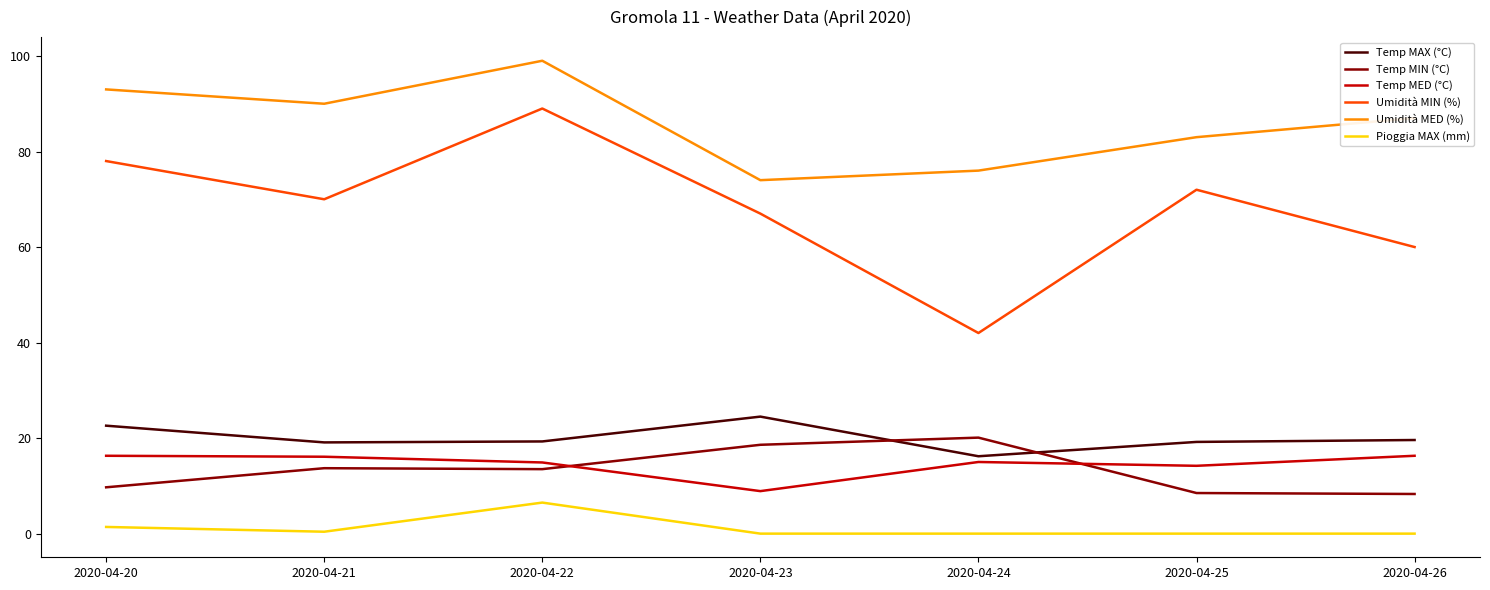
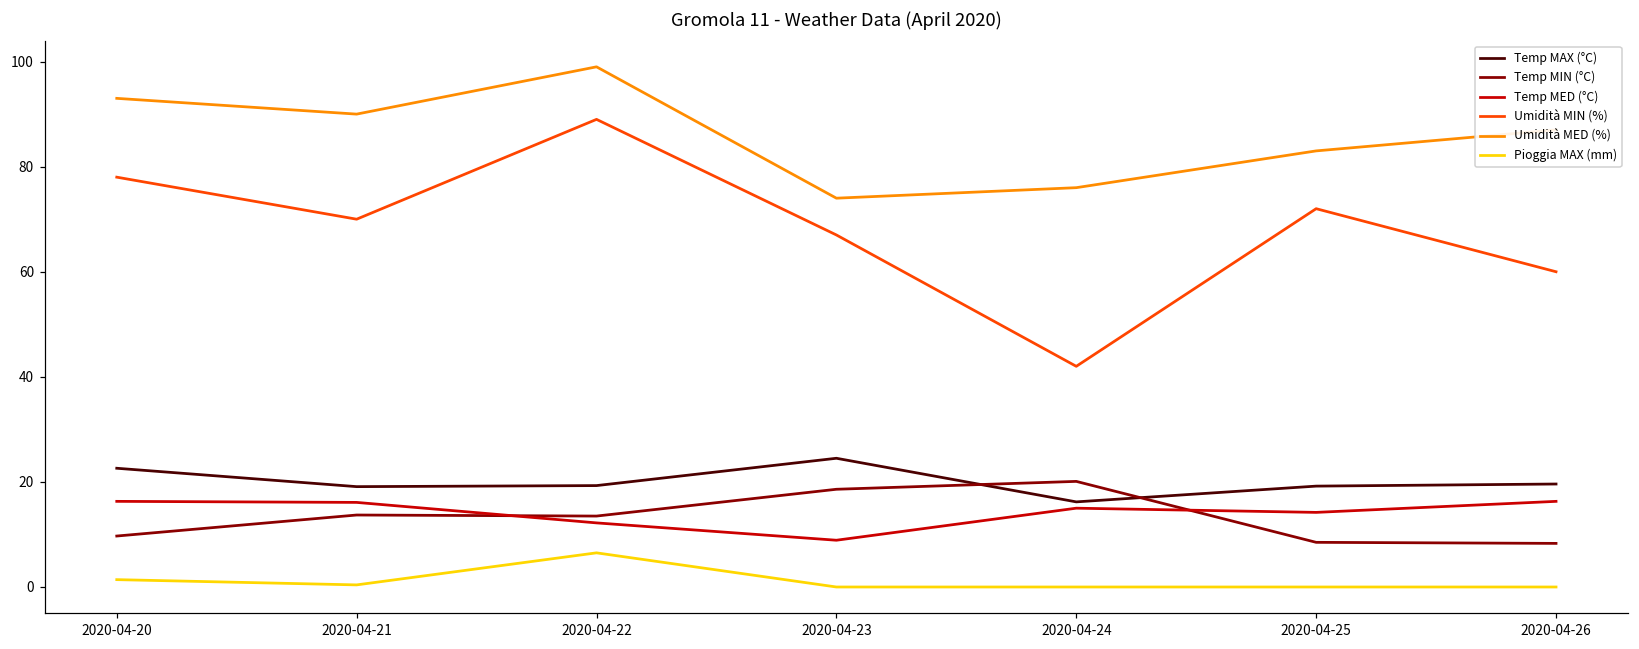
Temp MED (°C), 2020-04-22: 15 -> 12
